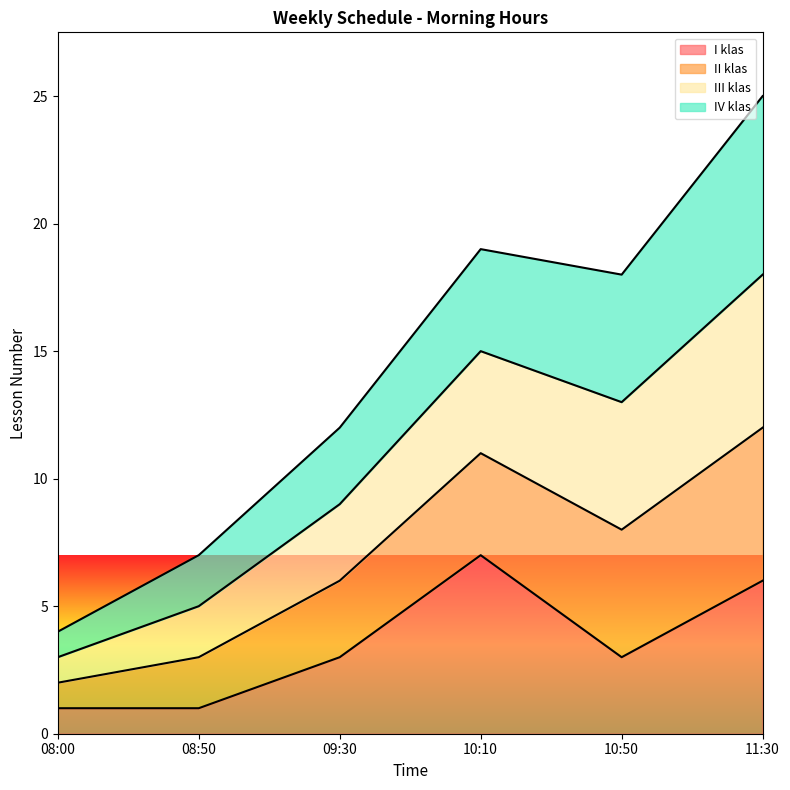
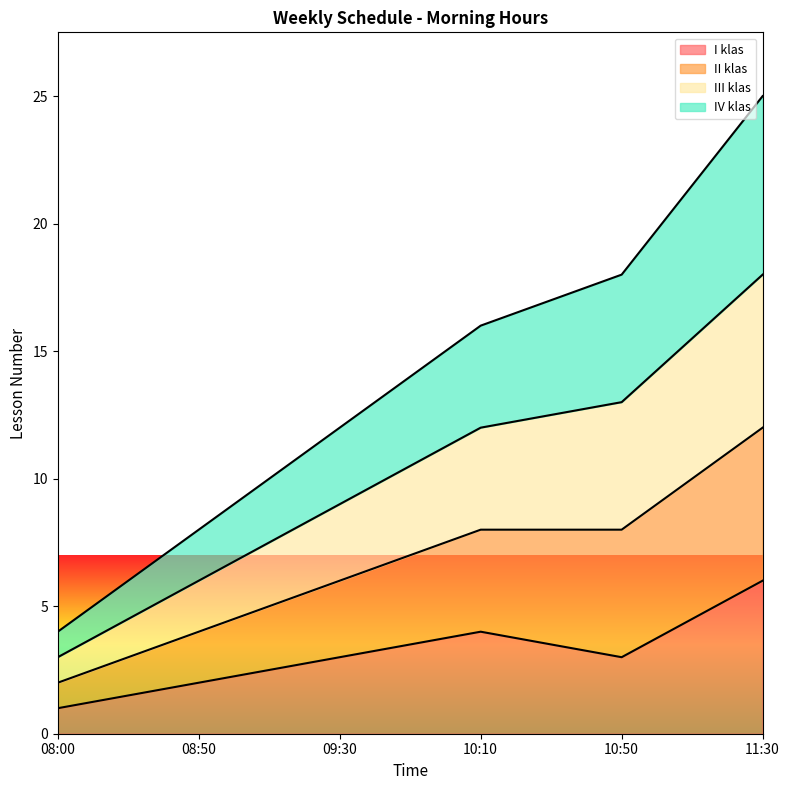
I klas, 08:50: 1 -> 2
I klas, 10:10: 7 -> 4
